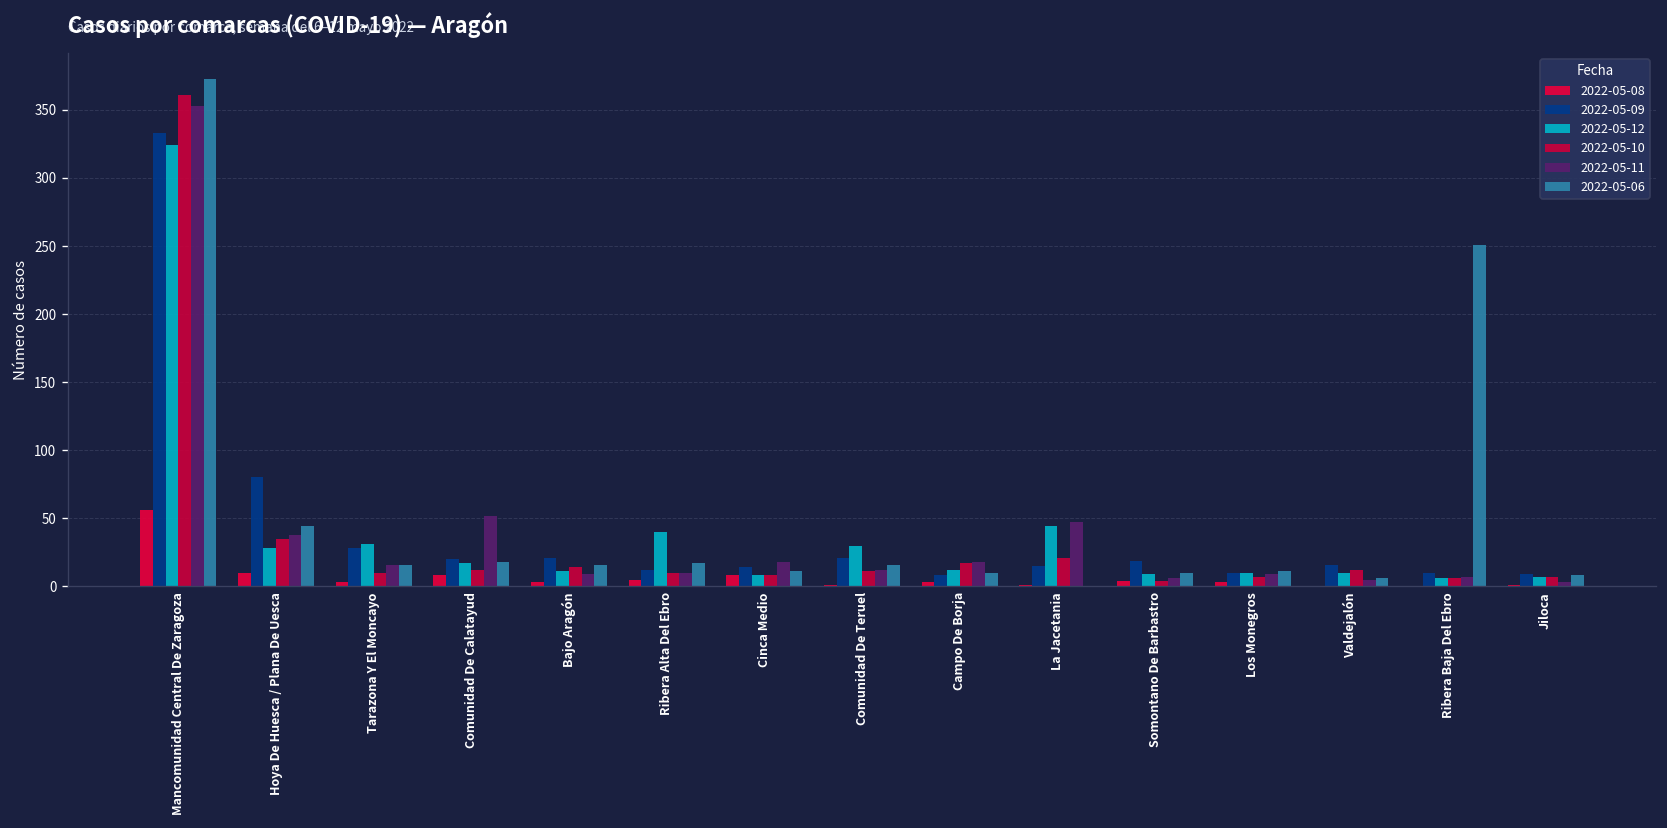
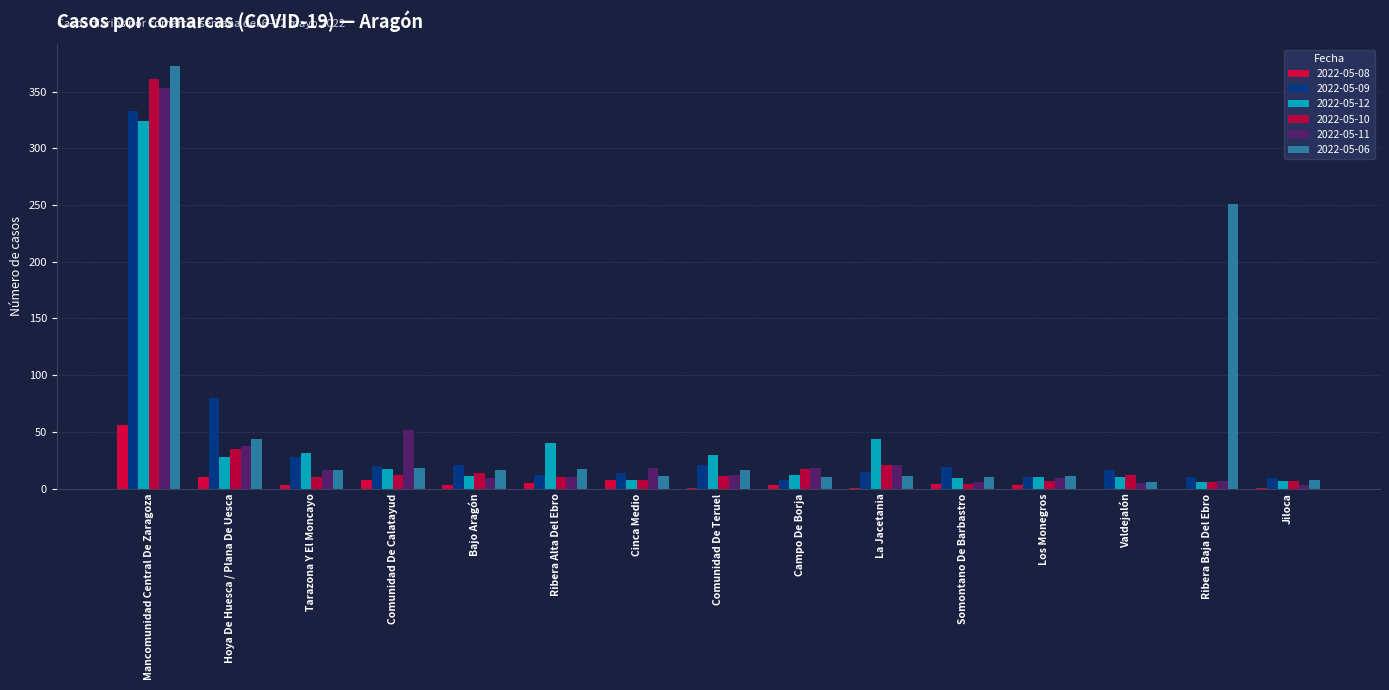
2022-05-11, La Jacetania: 47 -> 21
2022-05-06, La Jacetania: 0 -> 11
